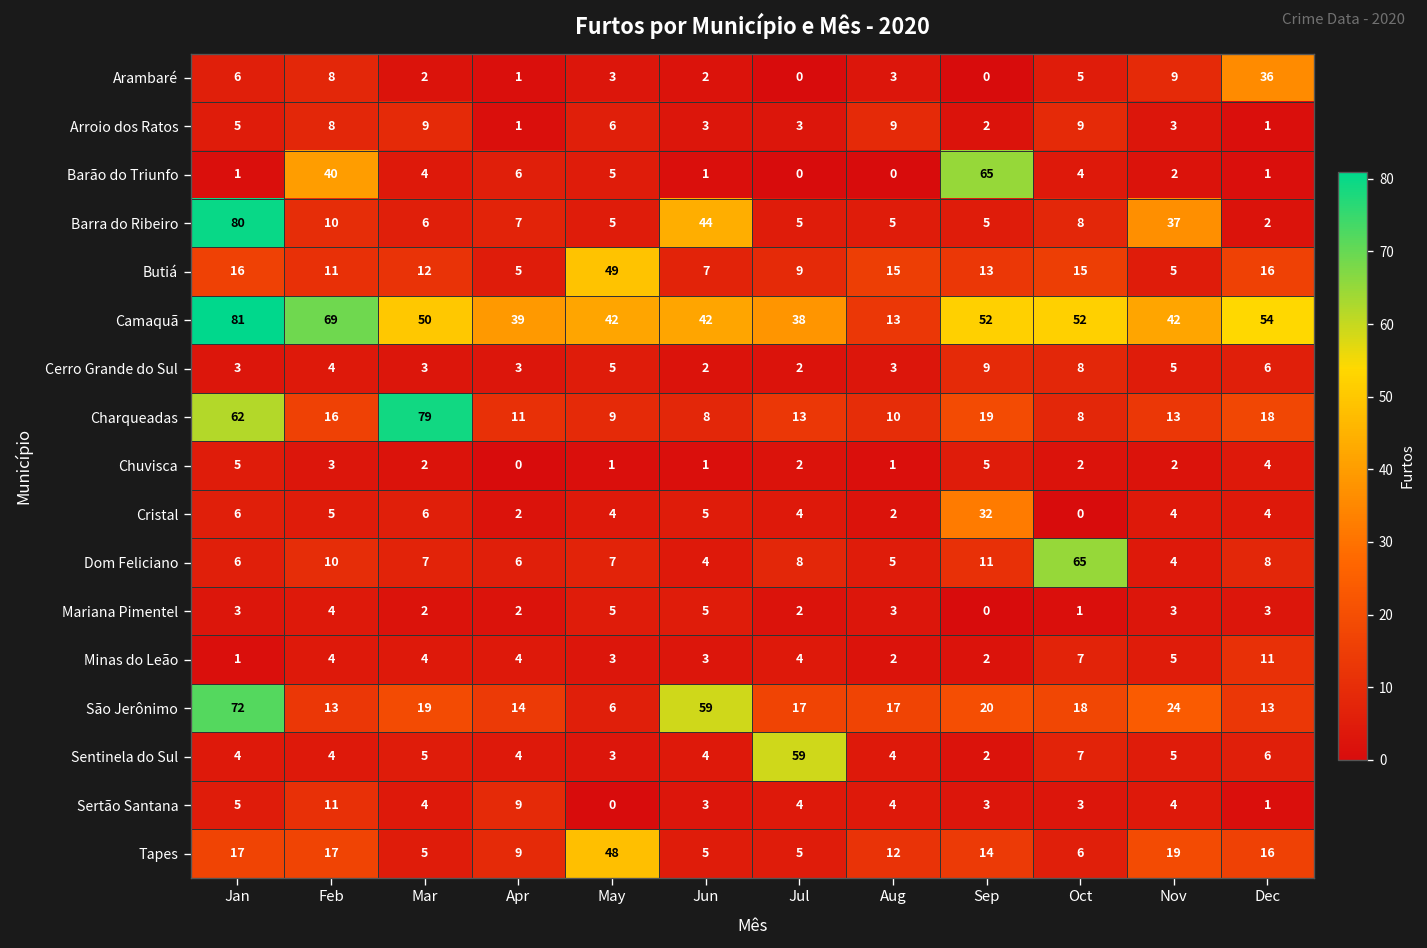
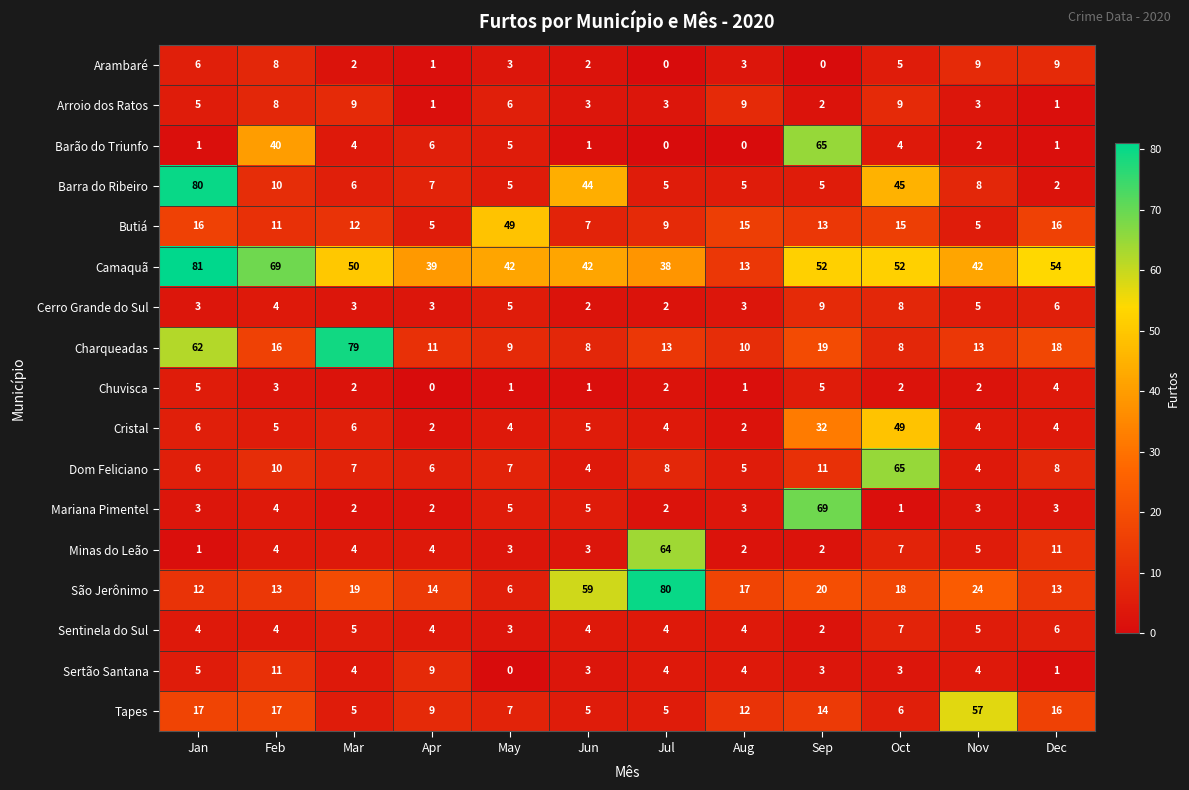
Arambaré, Dec: 36 -> 9
Barra do Ribeiro, Oct: 8 -> 45
Barra do Ribeiro, Nov: 37 -> 8
Cristal, Oct: 0 -> 49
Mariana Pimentel, Sep: 0 -> 69
Minas do Leão, Jul: 4 -> 64
São Jerônimo, Jan: 72 -> 12
São Jerônimo, Jul: 17 -> 80
Sentinela do Sul, Jul: 59 -> 4
Tapes, May: 48 -> 7
Tapes, Nov: 19 -> 57
